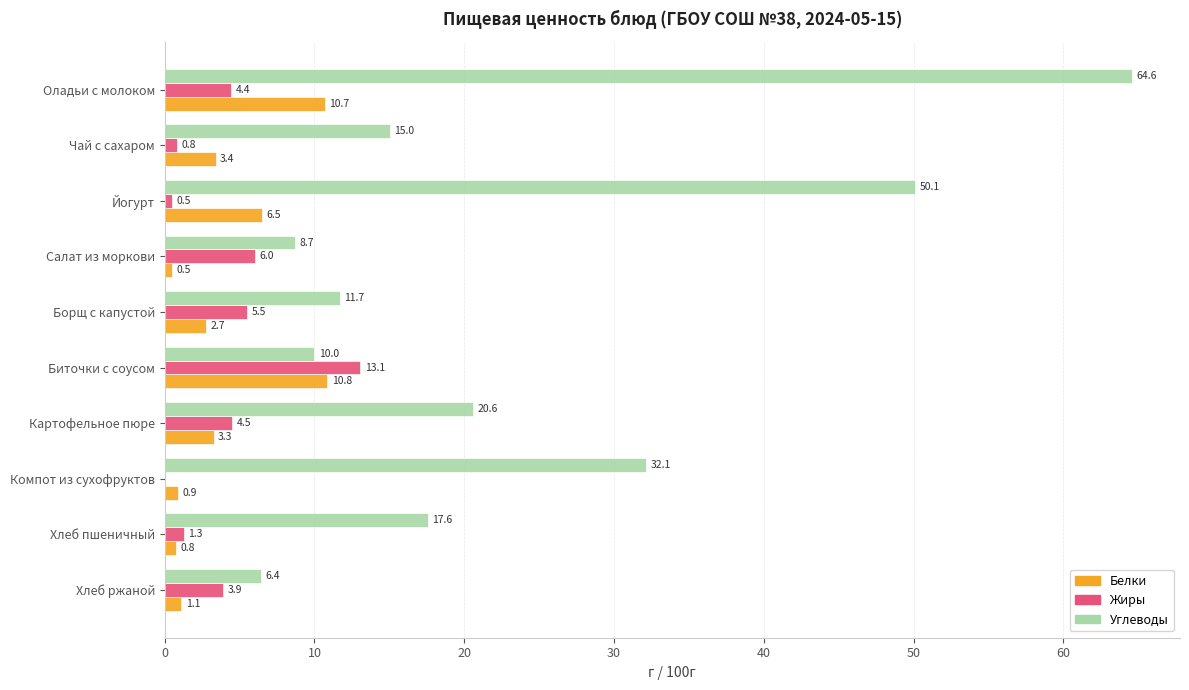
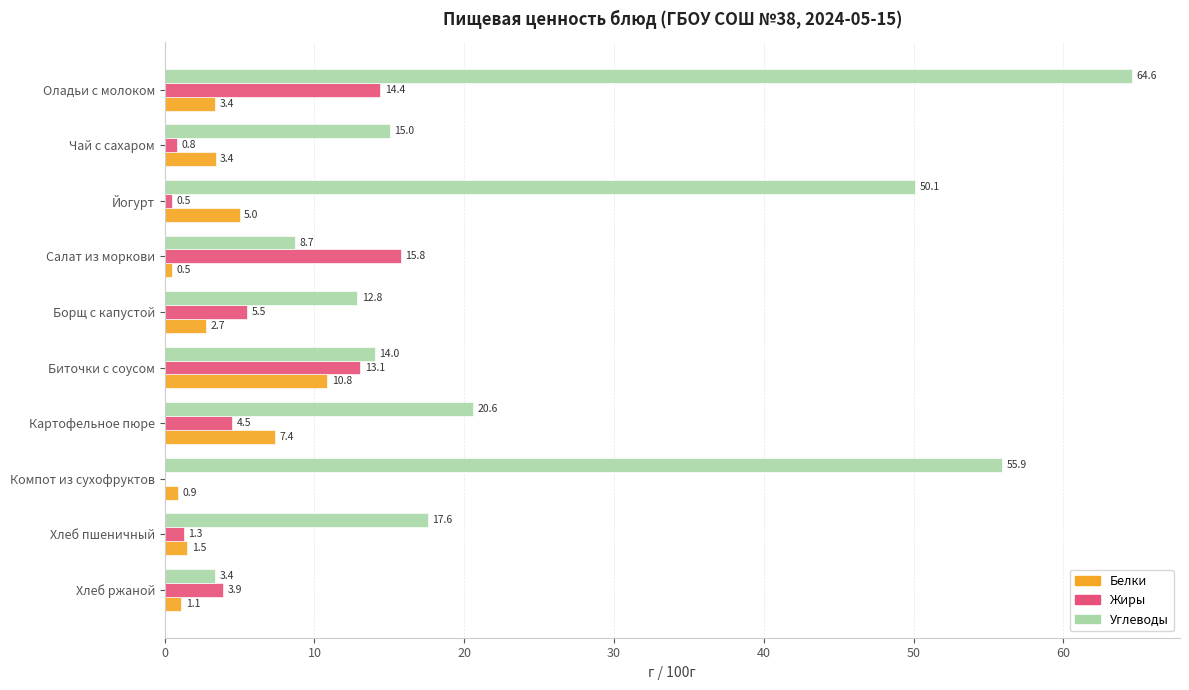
Жиры, Оладьи с молоком: 4.4 -> 14.4
Белки, Оладьи с молоком: 10.7 -> 3.4
Белки, Йогурт: 6.5 -> 5.0
Жиры, Салат из моркови: 6.0 -> 15.8
Углеводы, Борщ с капустой: 11.7 -> 12.8
Углеводы, Биточки с соусом: 10.0 -> 14.0
Белки, Картофельное пюре: 3.3 -> 7.4
Углеводы, Компот из сухофруктов: 32.1 -> 55.9
Белки, Хлеб пшеничный: 0.8 -> 1.5
Углеводы, Хлеб ржаной: 6.4 -> 3.4
